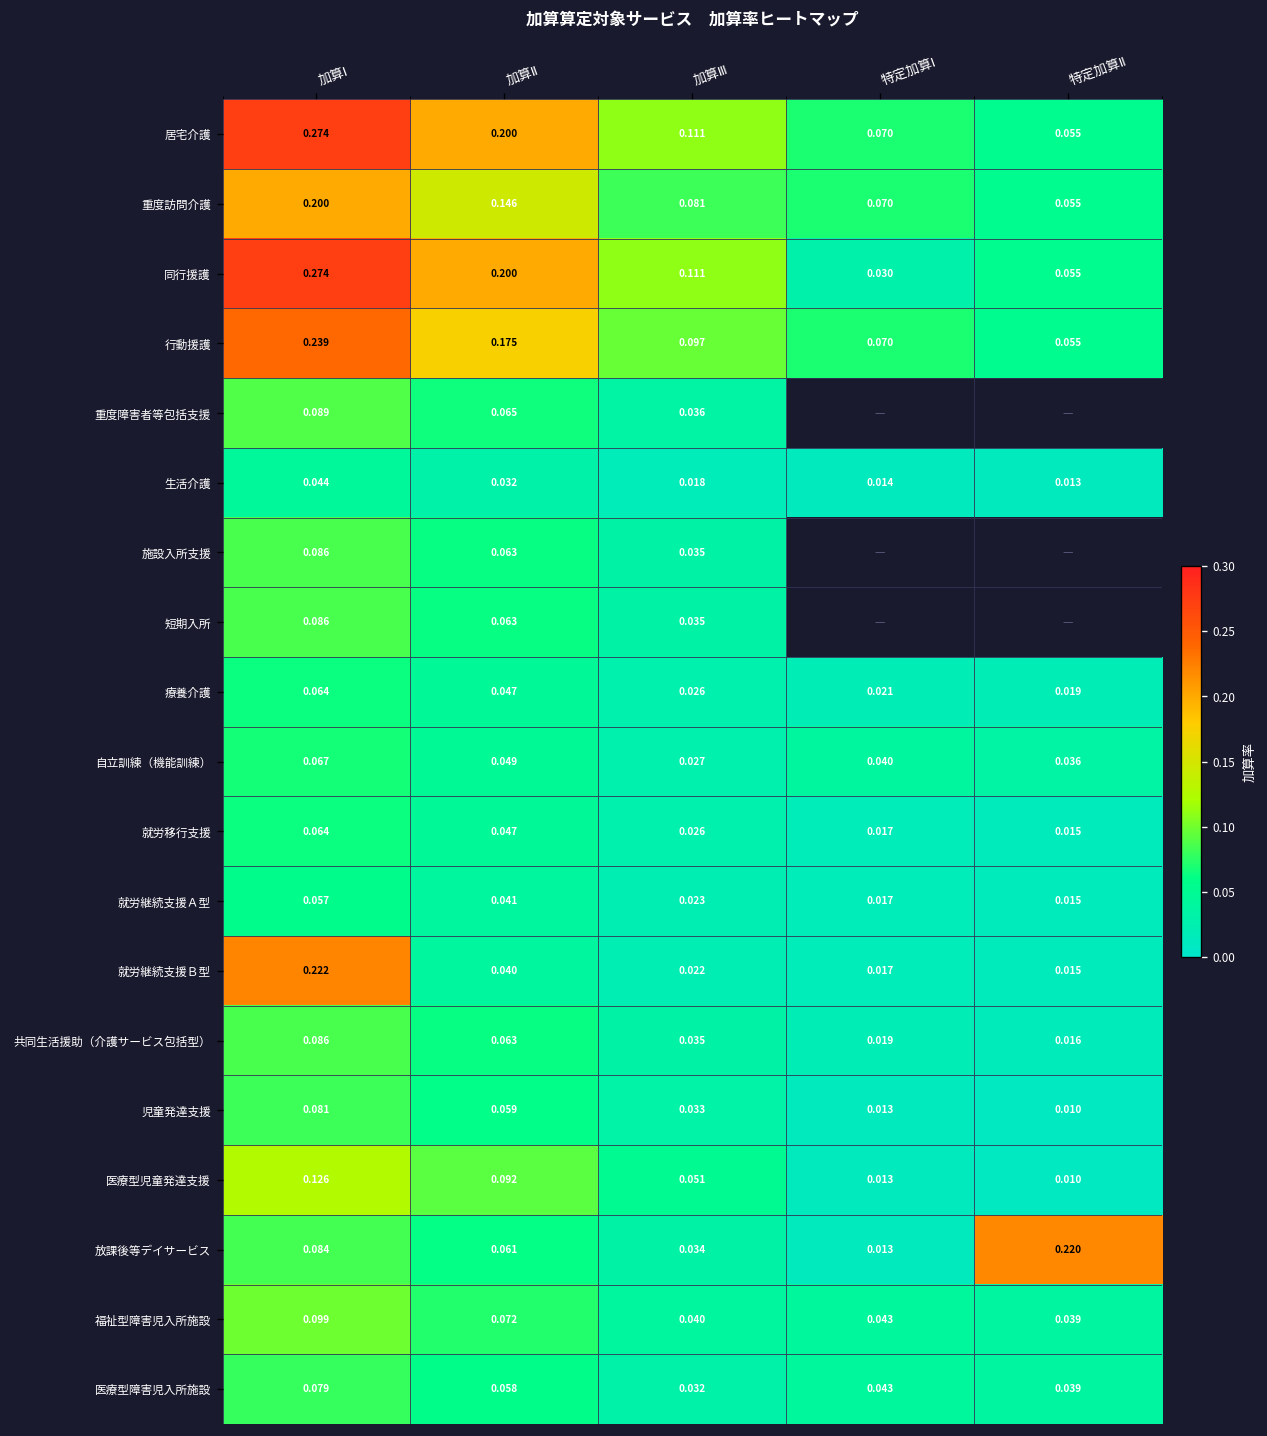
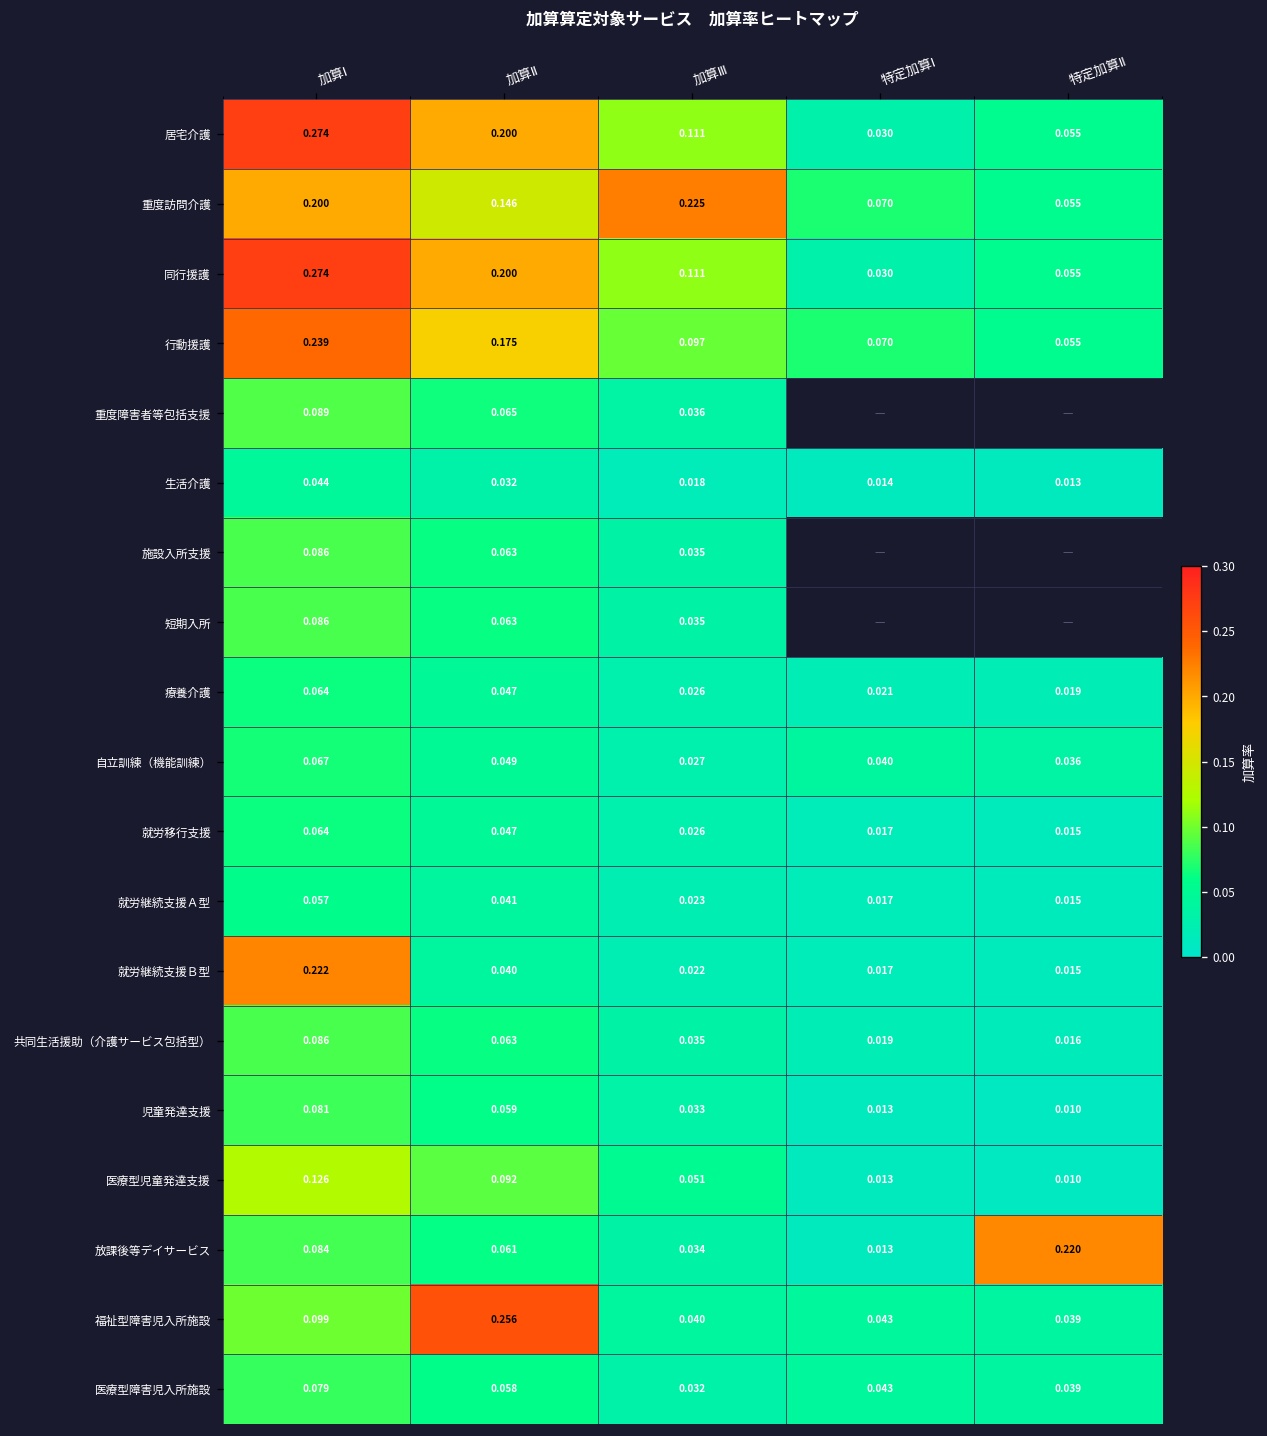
居宅介護, 特定加算Ⅰ: 0.070 -> 0.030
重度訪問介護, 加算Ⅲ: 0.081 -> 0.225
福祉型障害児入所施設, 加算Ⅱ: 0.072 -> 0.256
